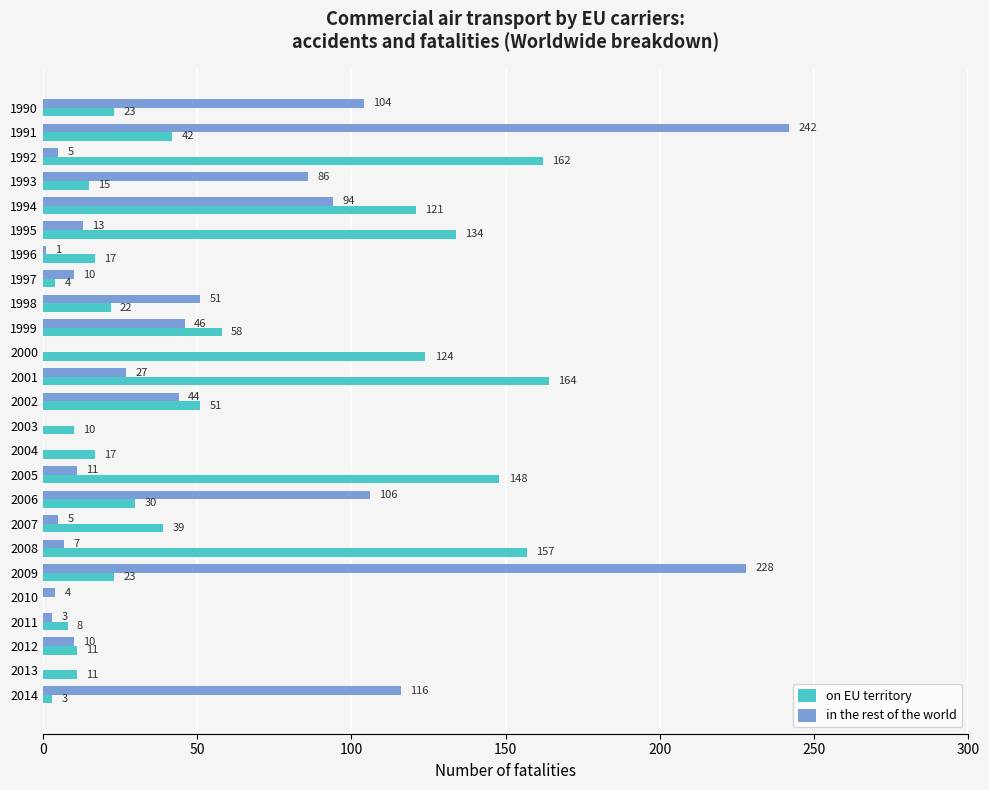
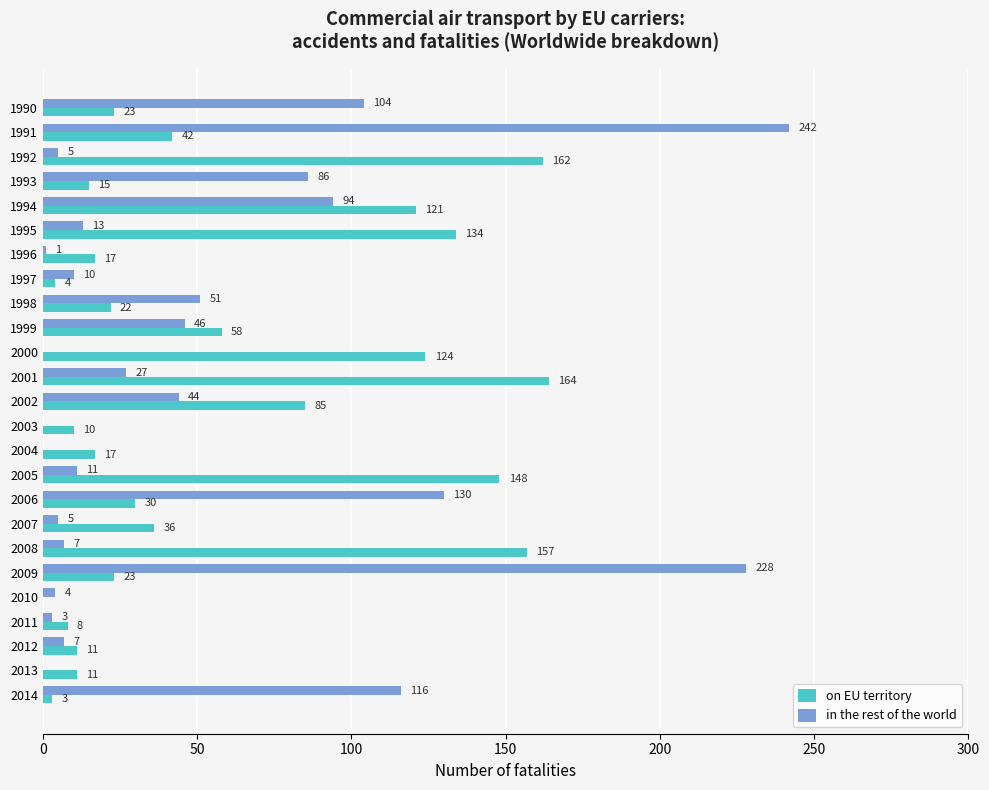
on EU territory, 2002: 51 -> 85
in the rest of the world, 2006: 106 -> 130
on EU territory, 2007: 39 -> 36
in the rest of the world, 2012: 10 -> 7
